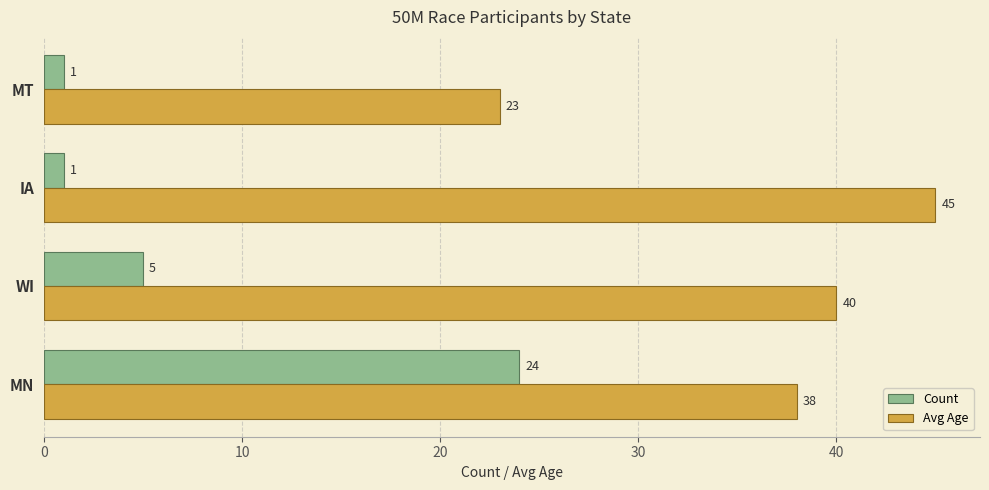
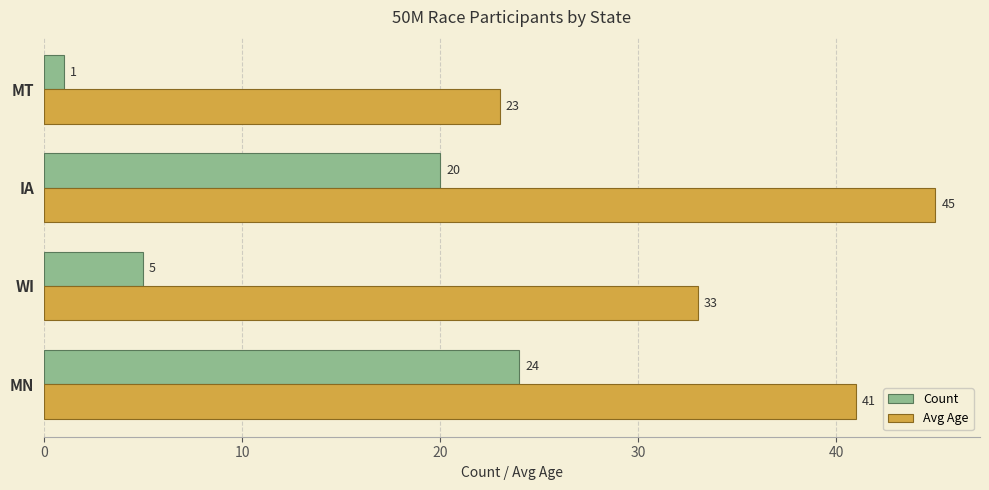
Count, IA: 1 -> 20
Avg Age, WI: 40 -> 33
Avg Age, MN: 38 -> 41
